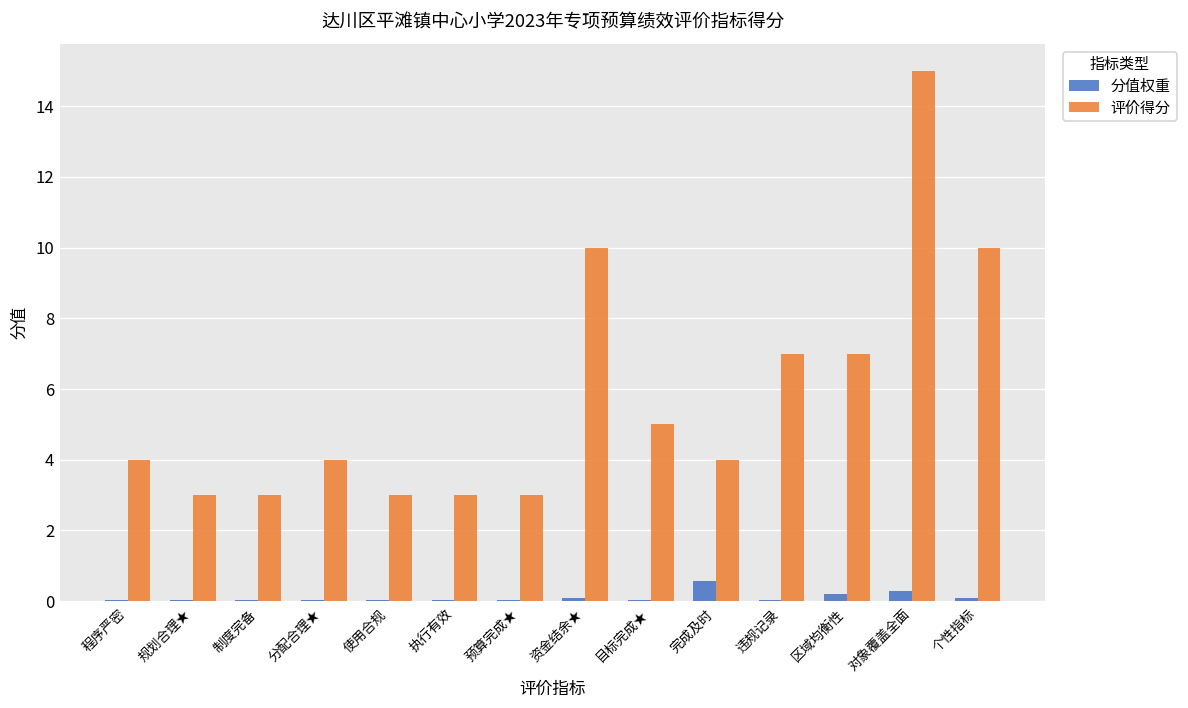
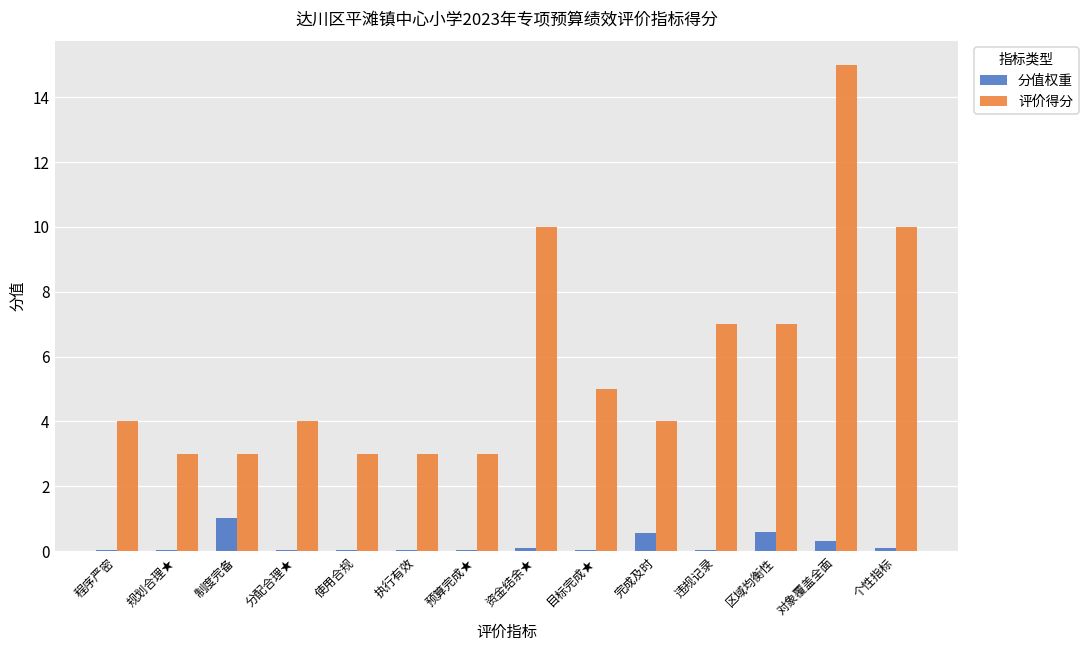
分值权重, 制度完备: 0.0 -> 1.0
分值权重, 区域均衡性: 0.2 -> 0.6
